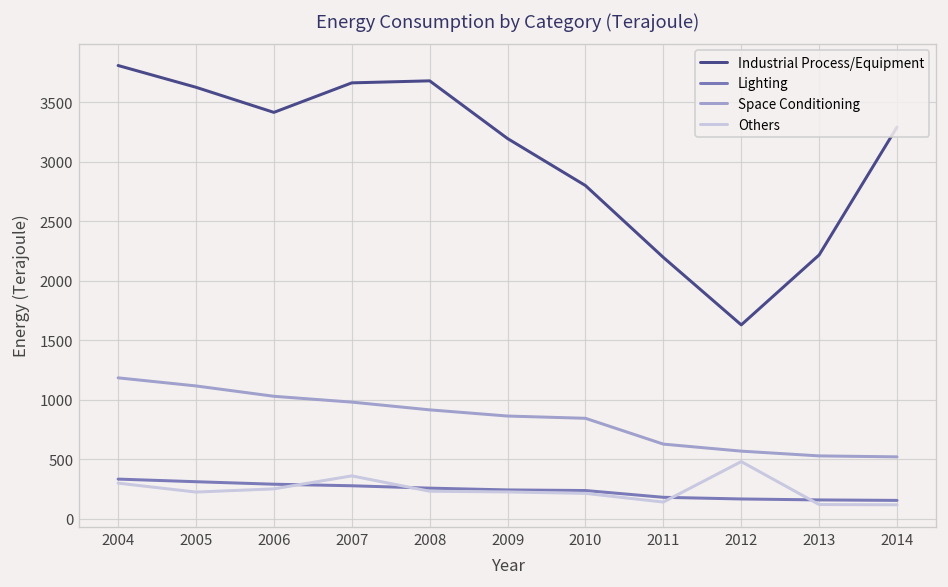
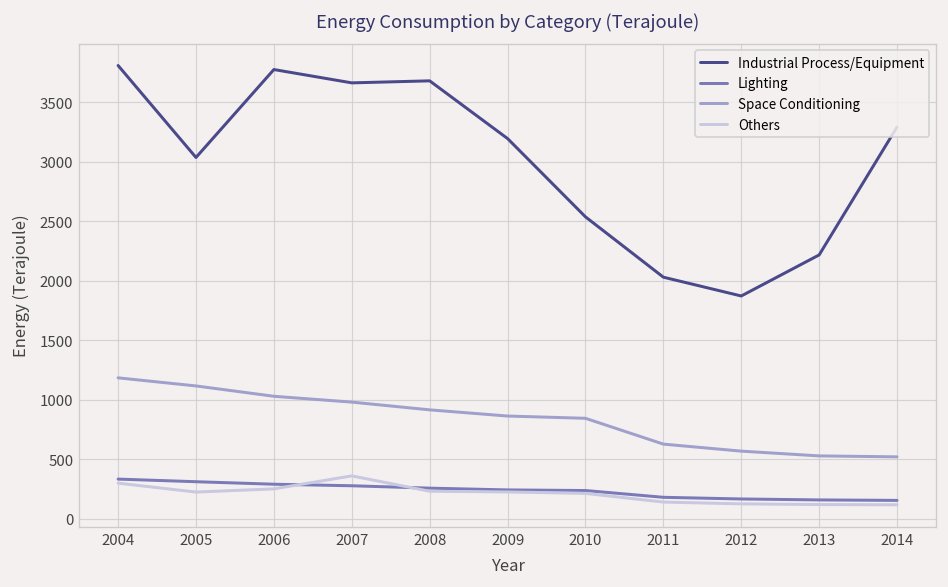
Industrial Process/Equipment, 2005: 3600 -> 3000
Industrial Process/Equipment, 2006: 3400 -> 3800
Industrial Process/Equipment, 2010: 2800 -> 2500
Industrial Process/Equipment, 2011: 2200 -> 2000
Industrial Process/Equipment, 2012: 1600 -> 1900
Others, 2012: 500 -> 100
